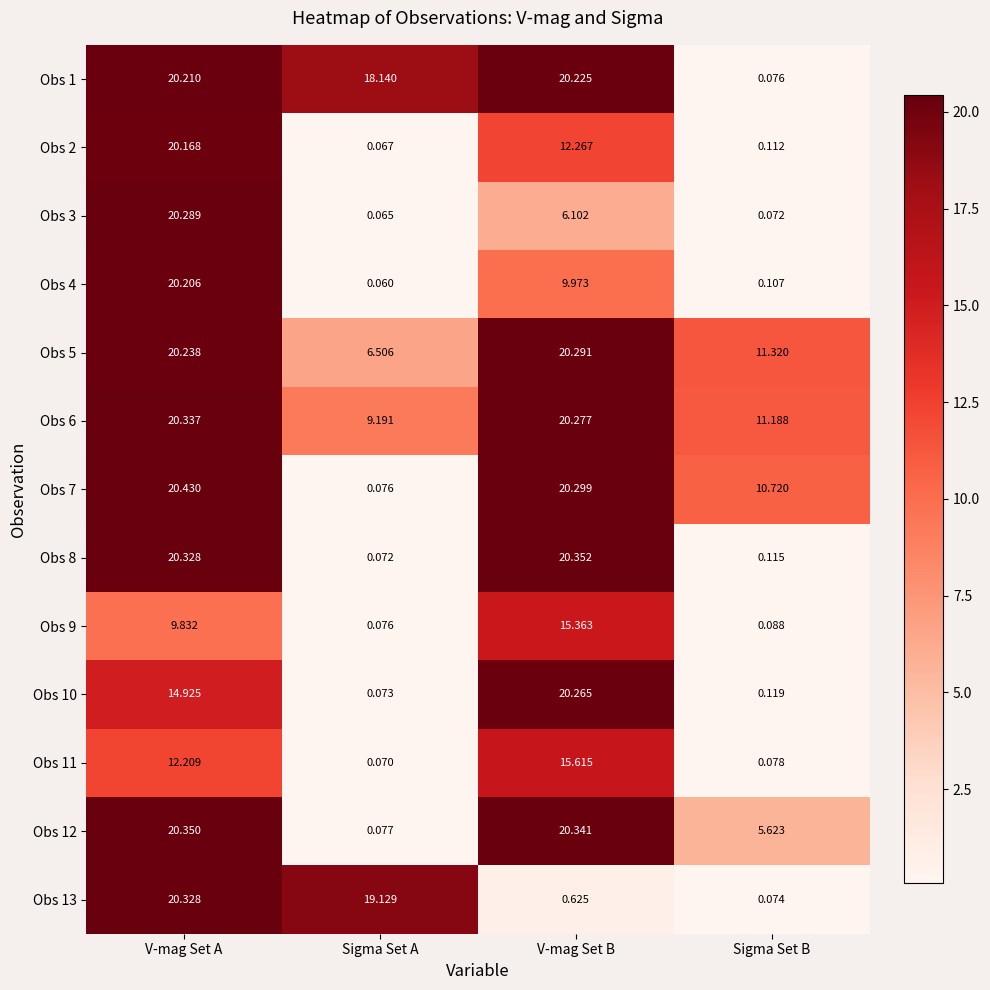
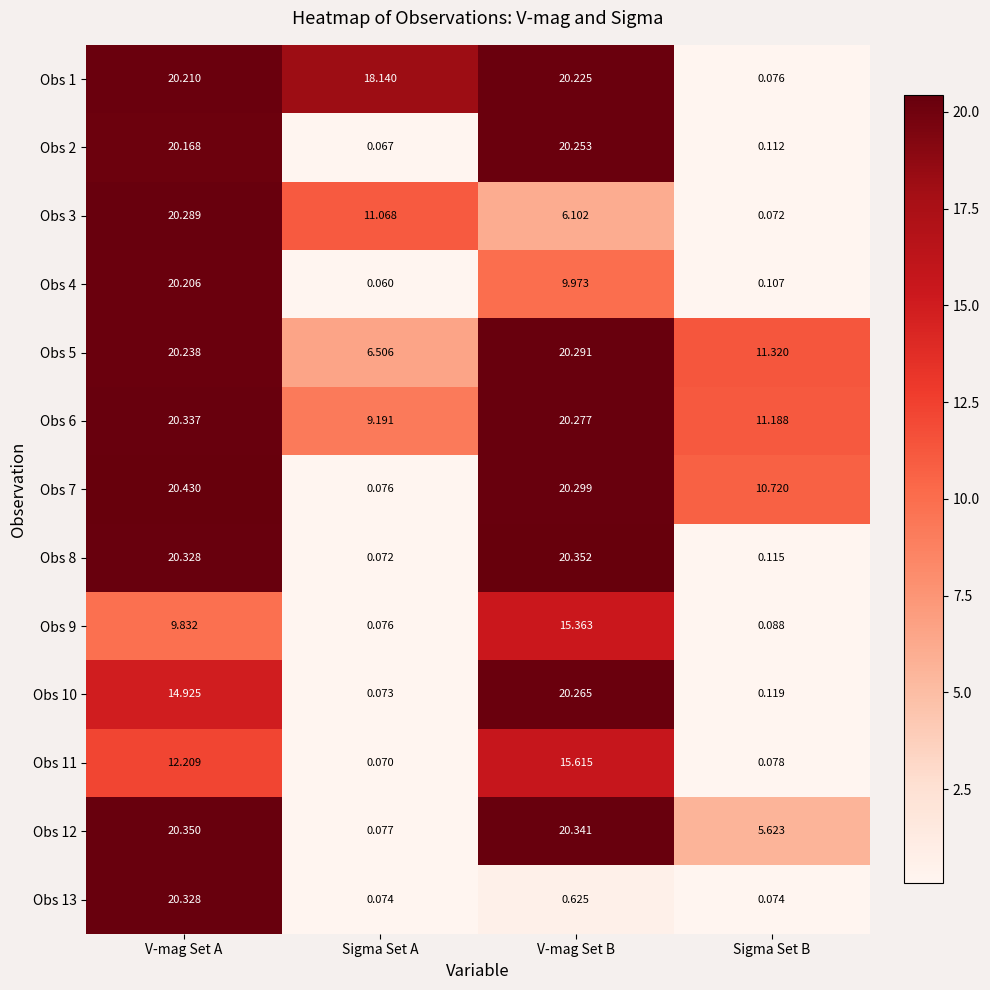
Obs 2, V-mag Set B: 12.267 -> 20.253
Obs 3, Sigma Set A: 0.065 -> 11.068
Obs 13, Sigma Set A: 19.129 -> 0.074
